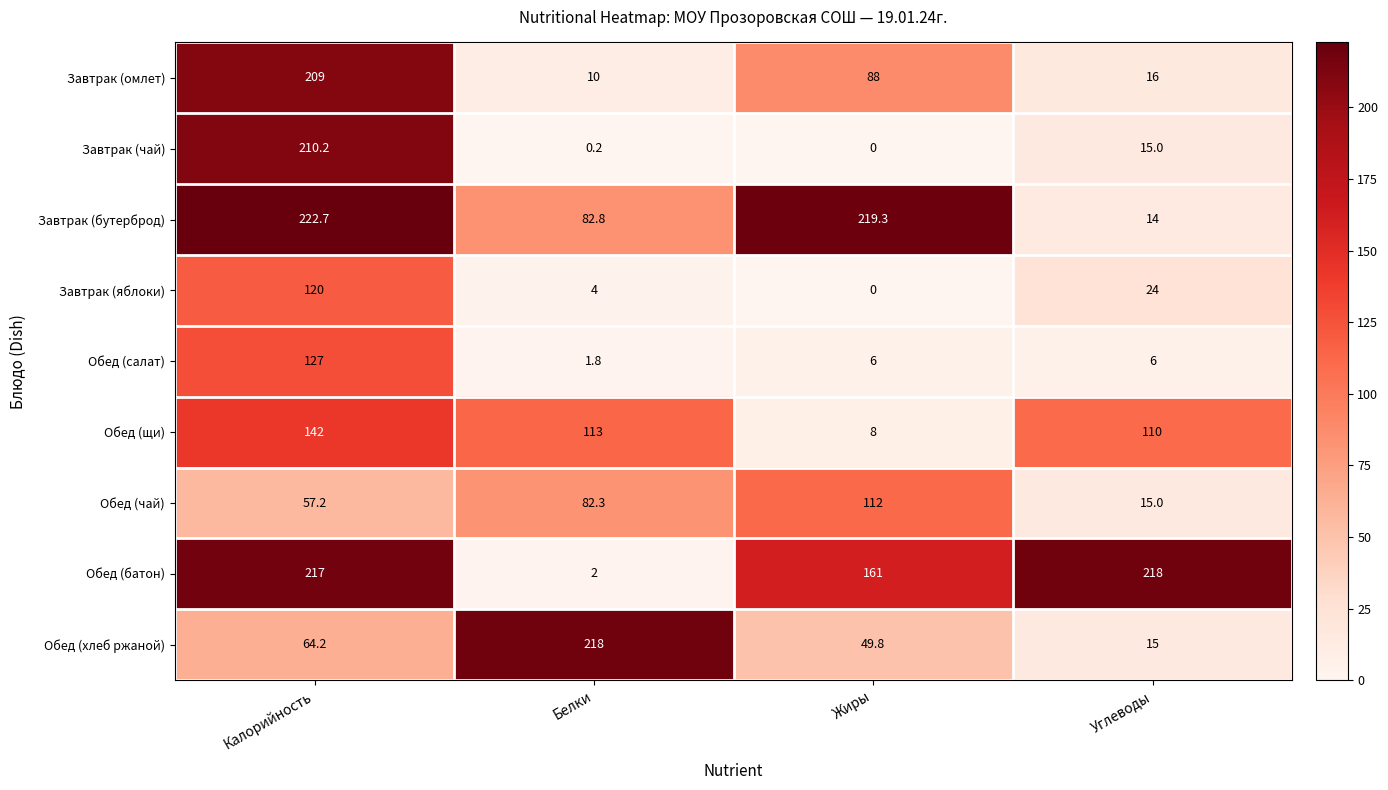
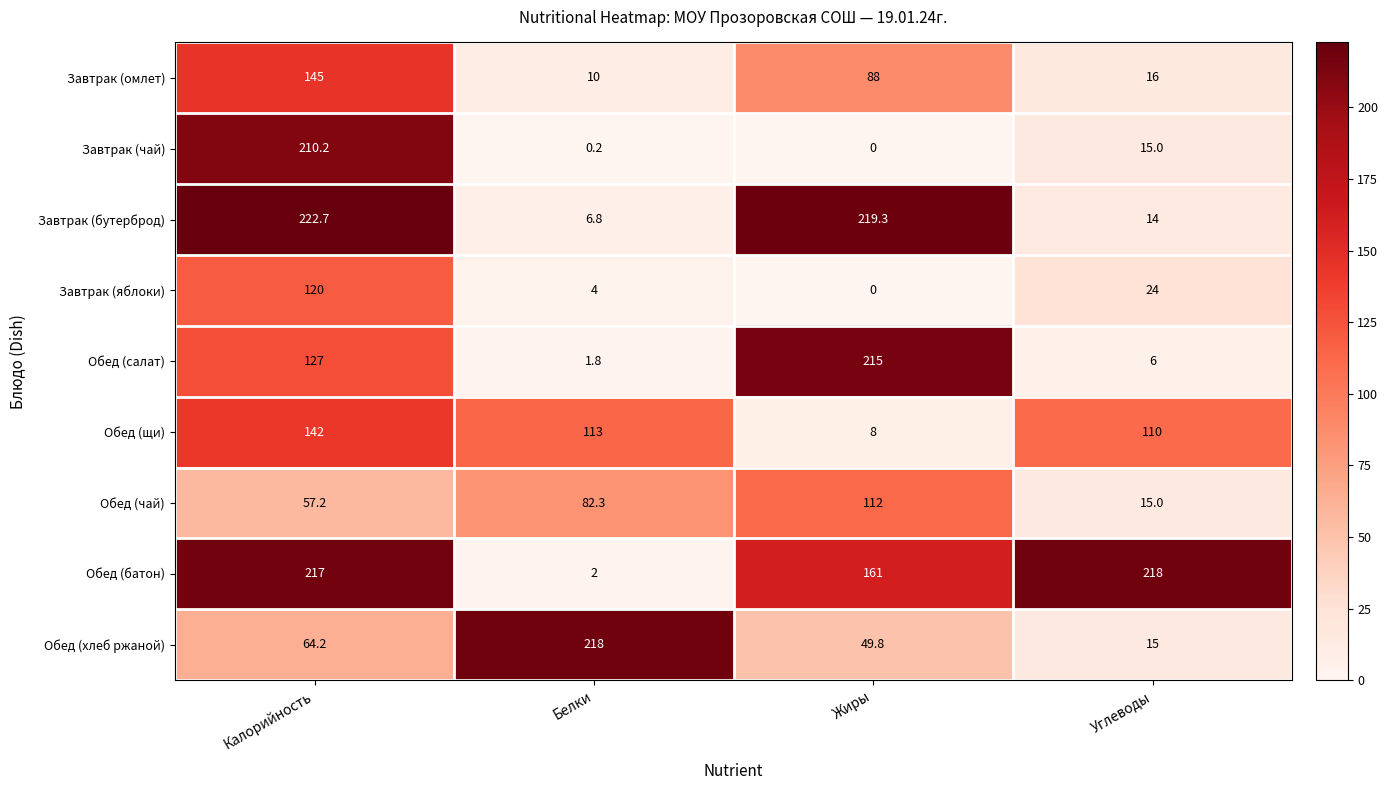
Завтрак (омлет), Калорийность: 209 -> 145
Завтрак (бутерброд), Белки: 82.8 -> 6.8
Обед (салат), Жиры: 6 -> 215
